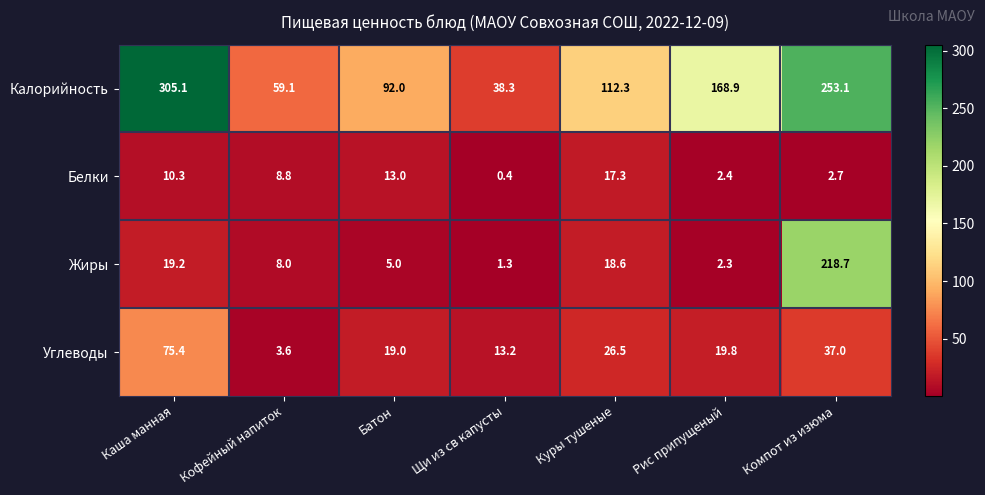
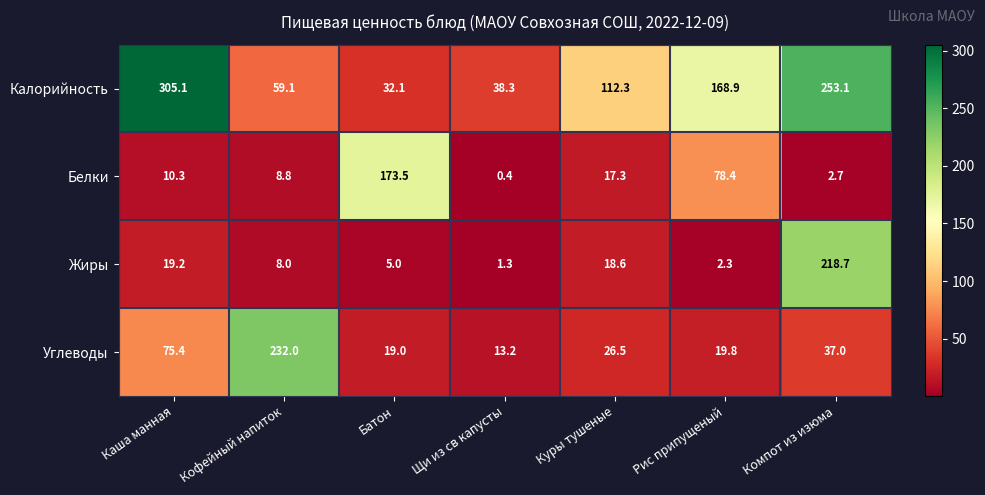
Калорийность, Батон: 92.0 -> 32.1
Белки, Батон: 13.0 -> 173.5
Белки, Рис припущеный: 2.4 -> 78.4
Углеводы, Кофейный напиток: 3.6 -> 232.0
